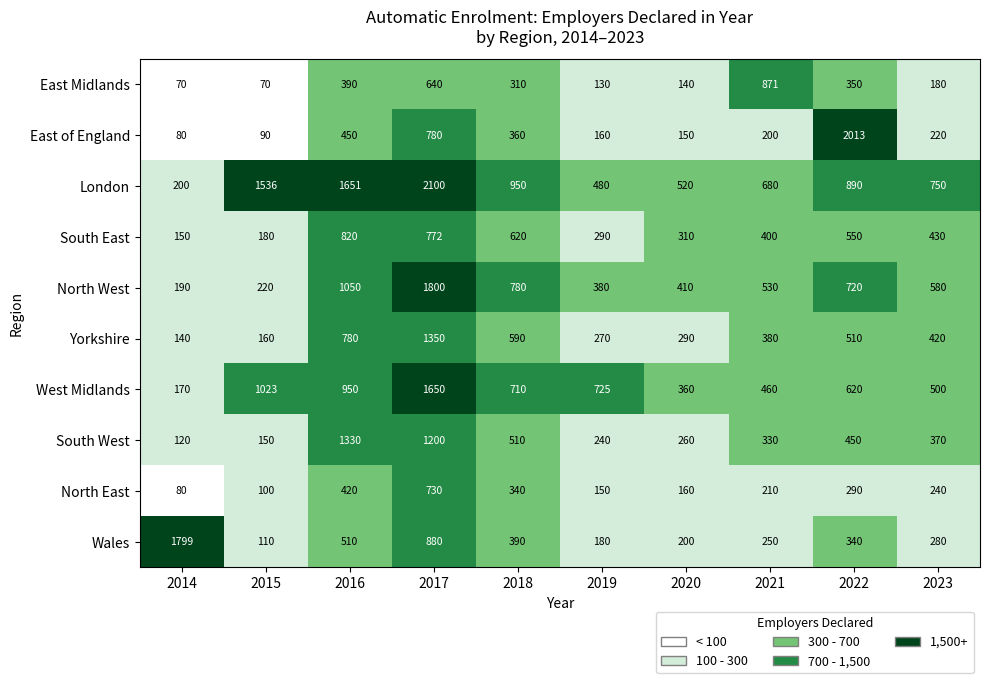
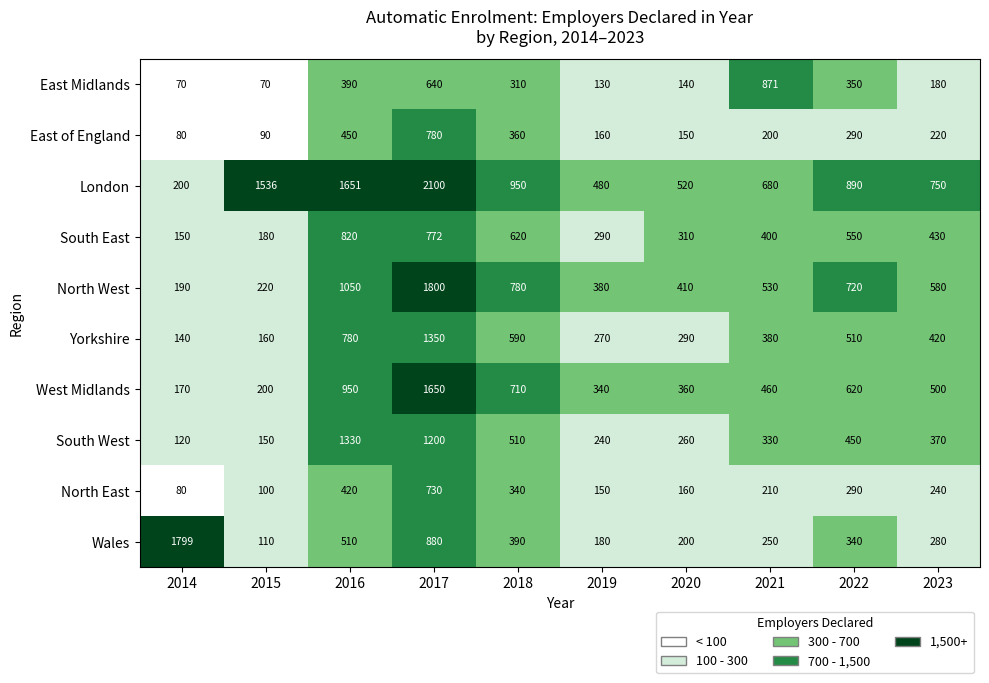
East of England, 2022: 2013 -> 290
West Midlands, 2015: 1023 -> 200
West Midlands, 2019: 725 -> 340
